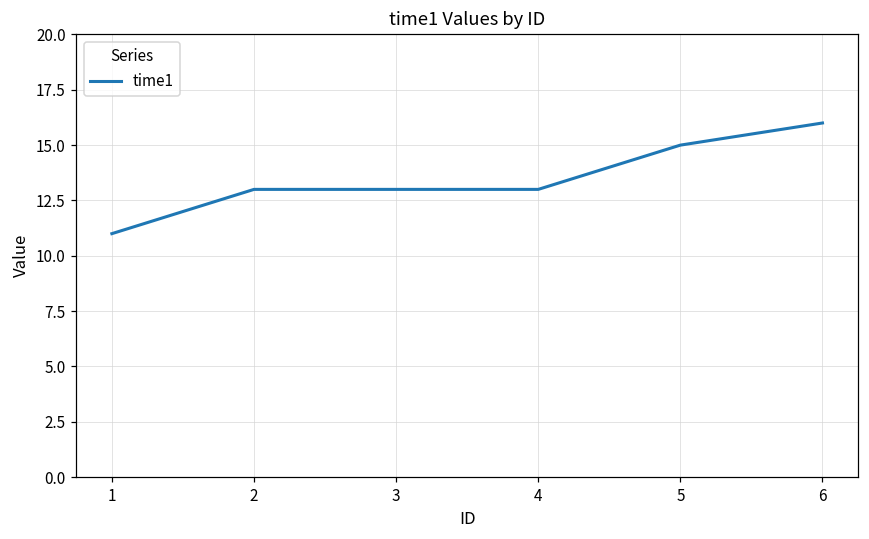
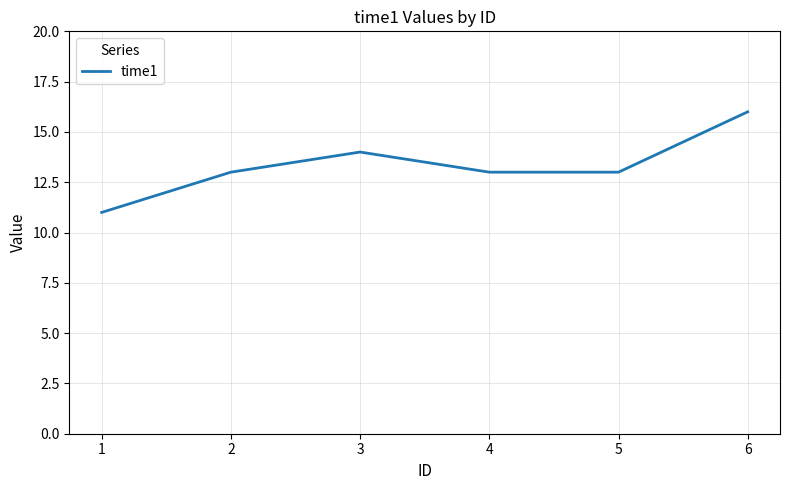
3: 13 -> 14
5: 15 -> 13
